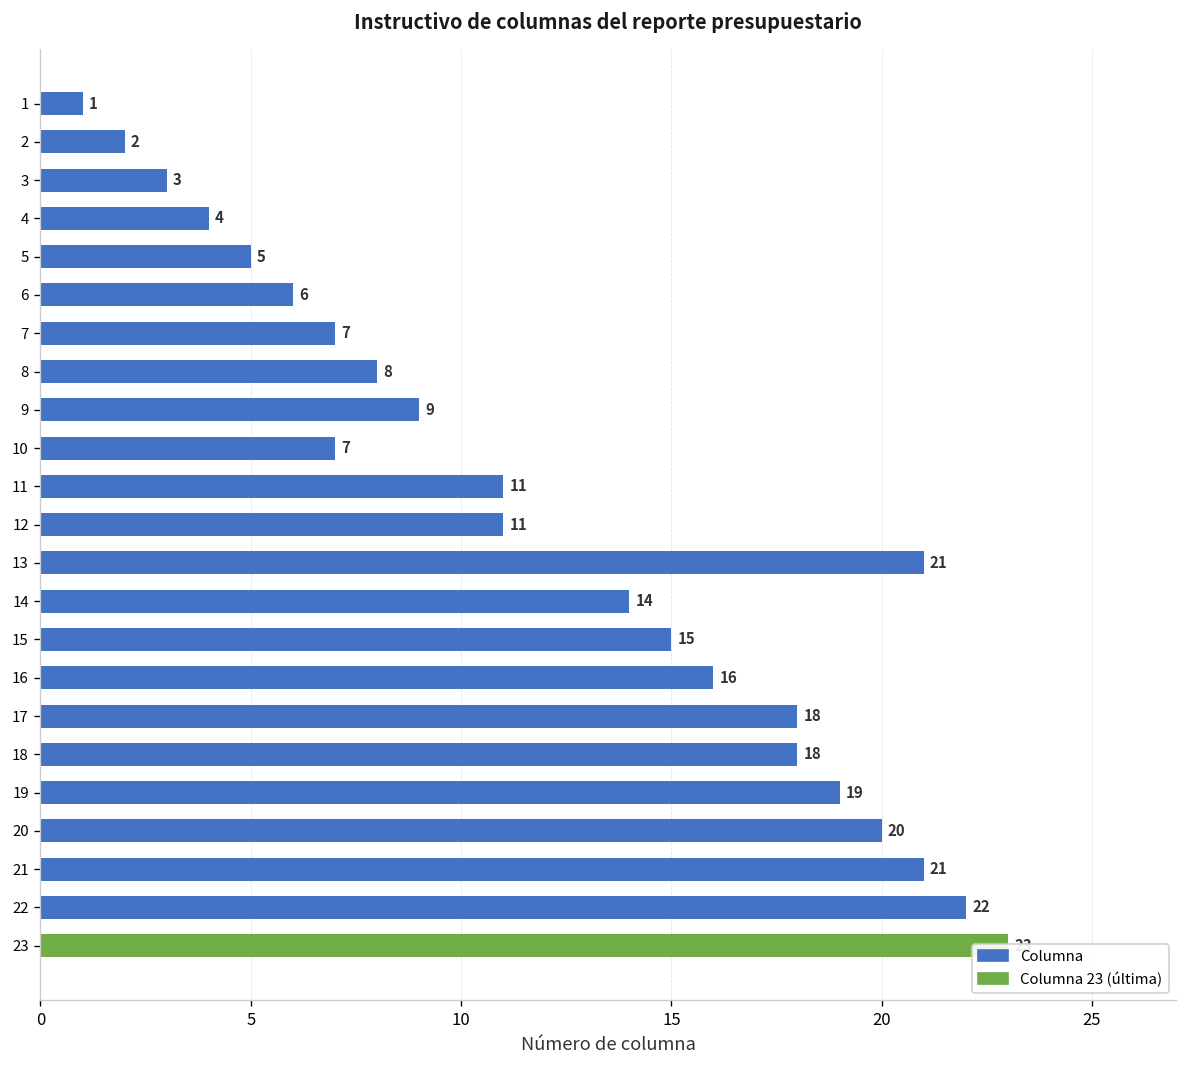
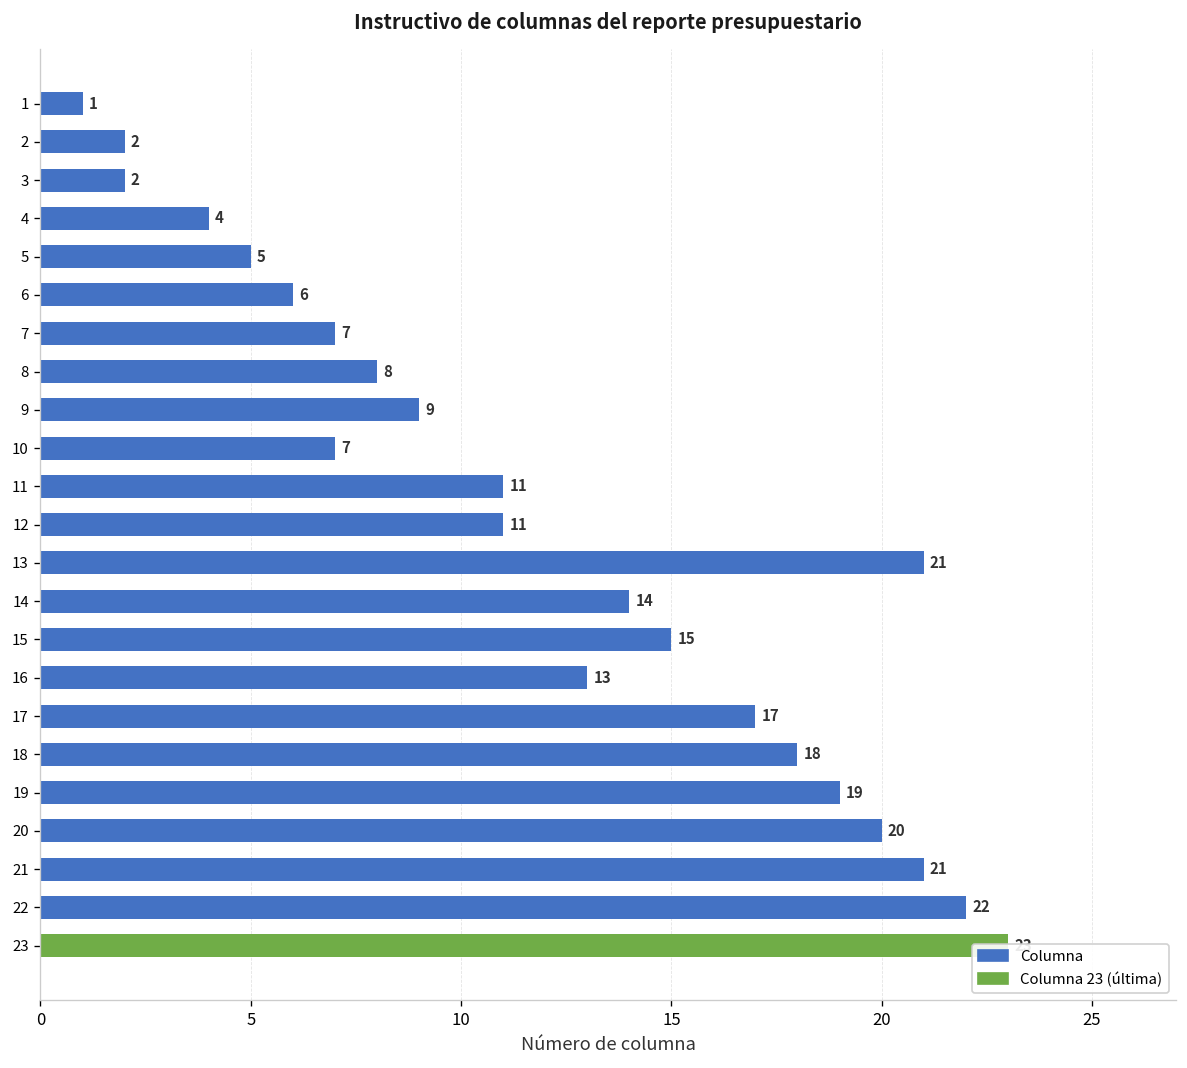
3: 3 -> 2
16: 16 -> 13
17: 18 -> 17
